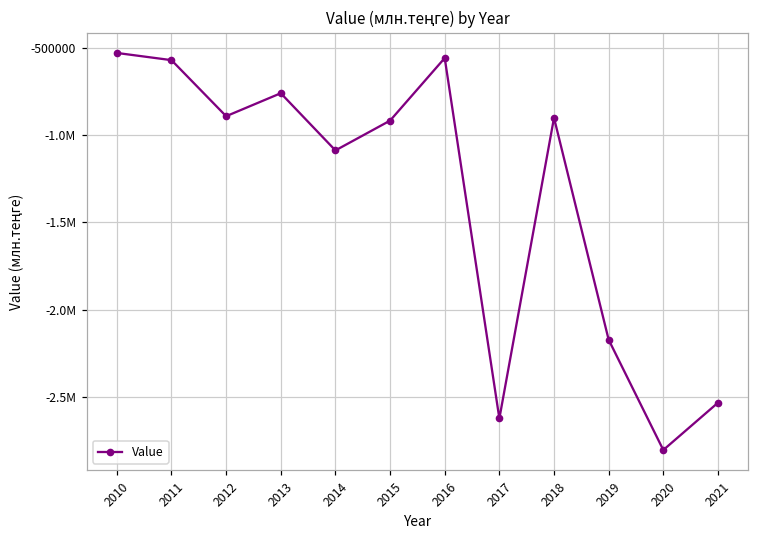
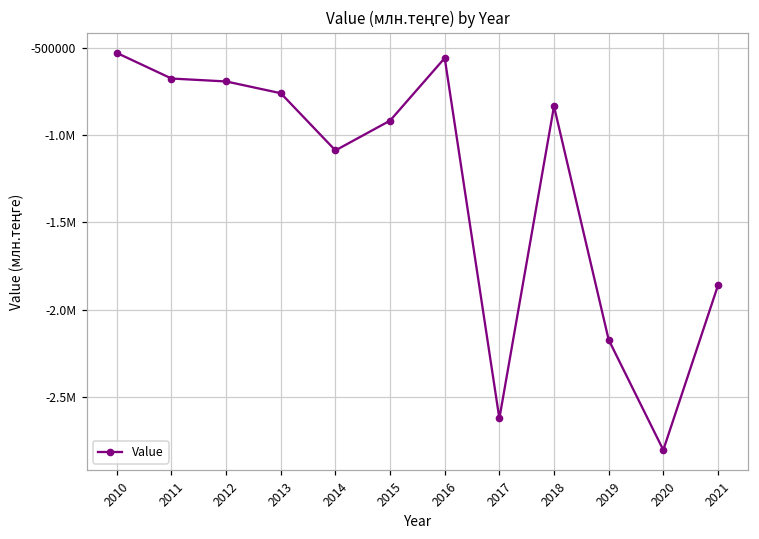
2011: -570000 -> -670000
2012: -890000 -> -690000
2018: -900000 -> -830000
2021: -2530000 -> -1860000
